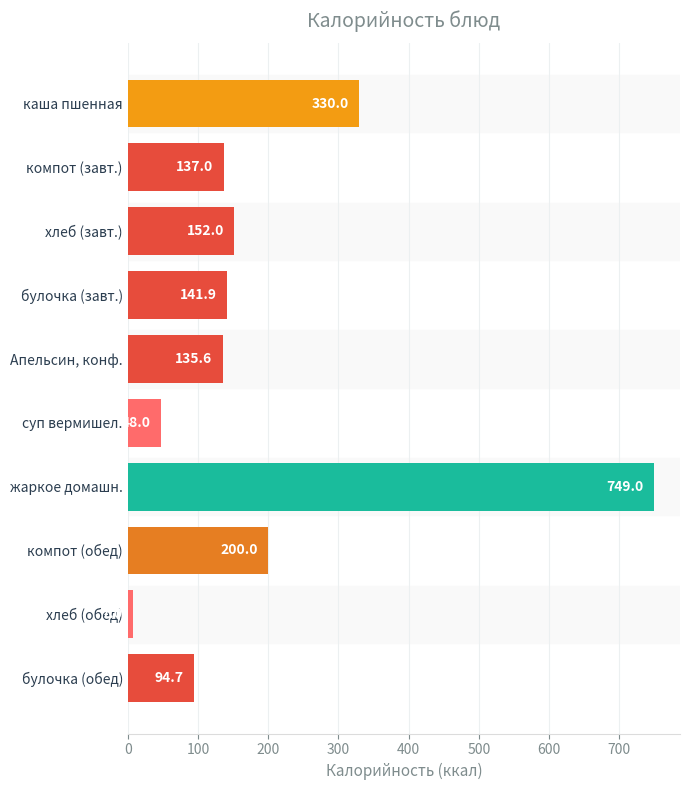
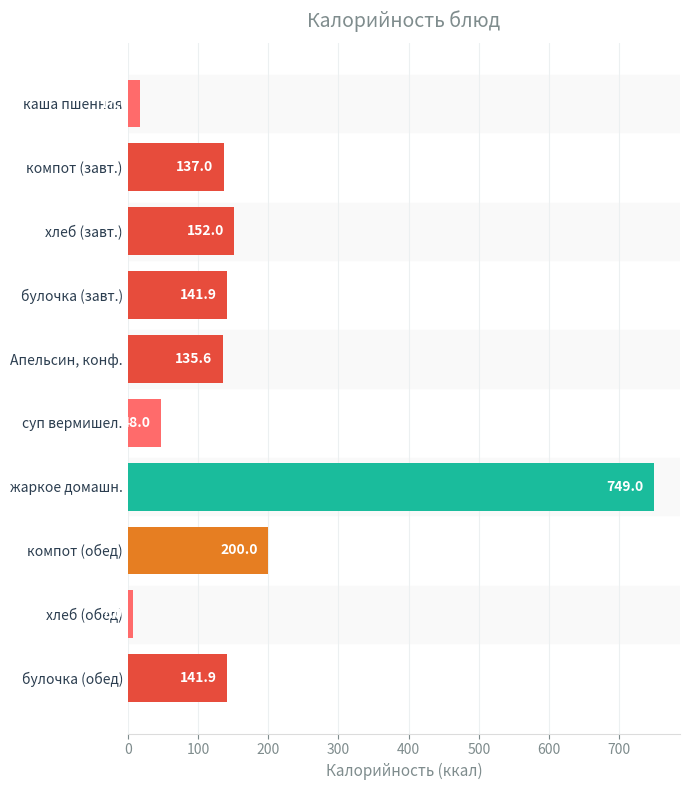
каша пшенная: 330 -> 20
булочка (обед): 94.7 -> 141.9
